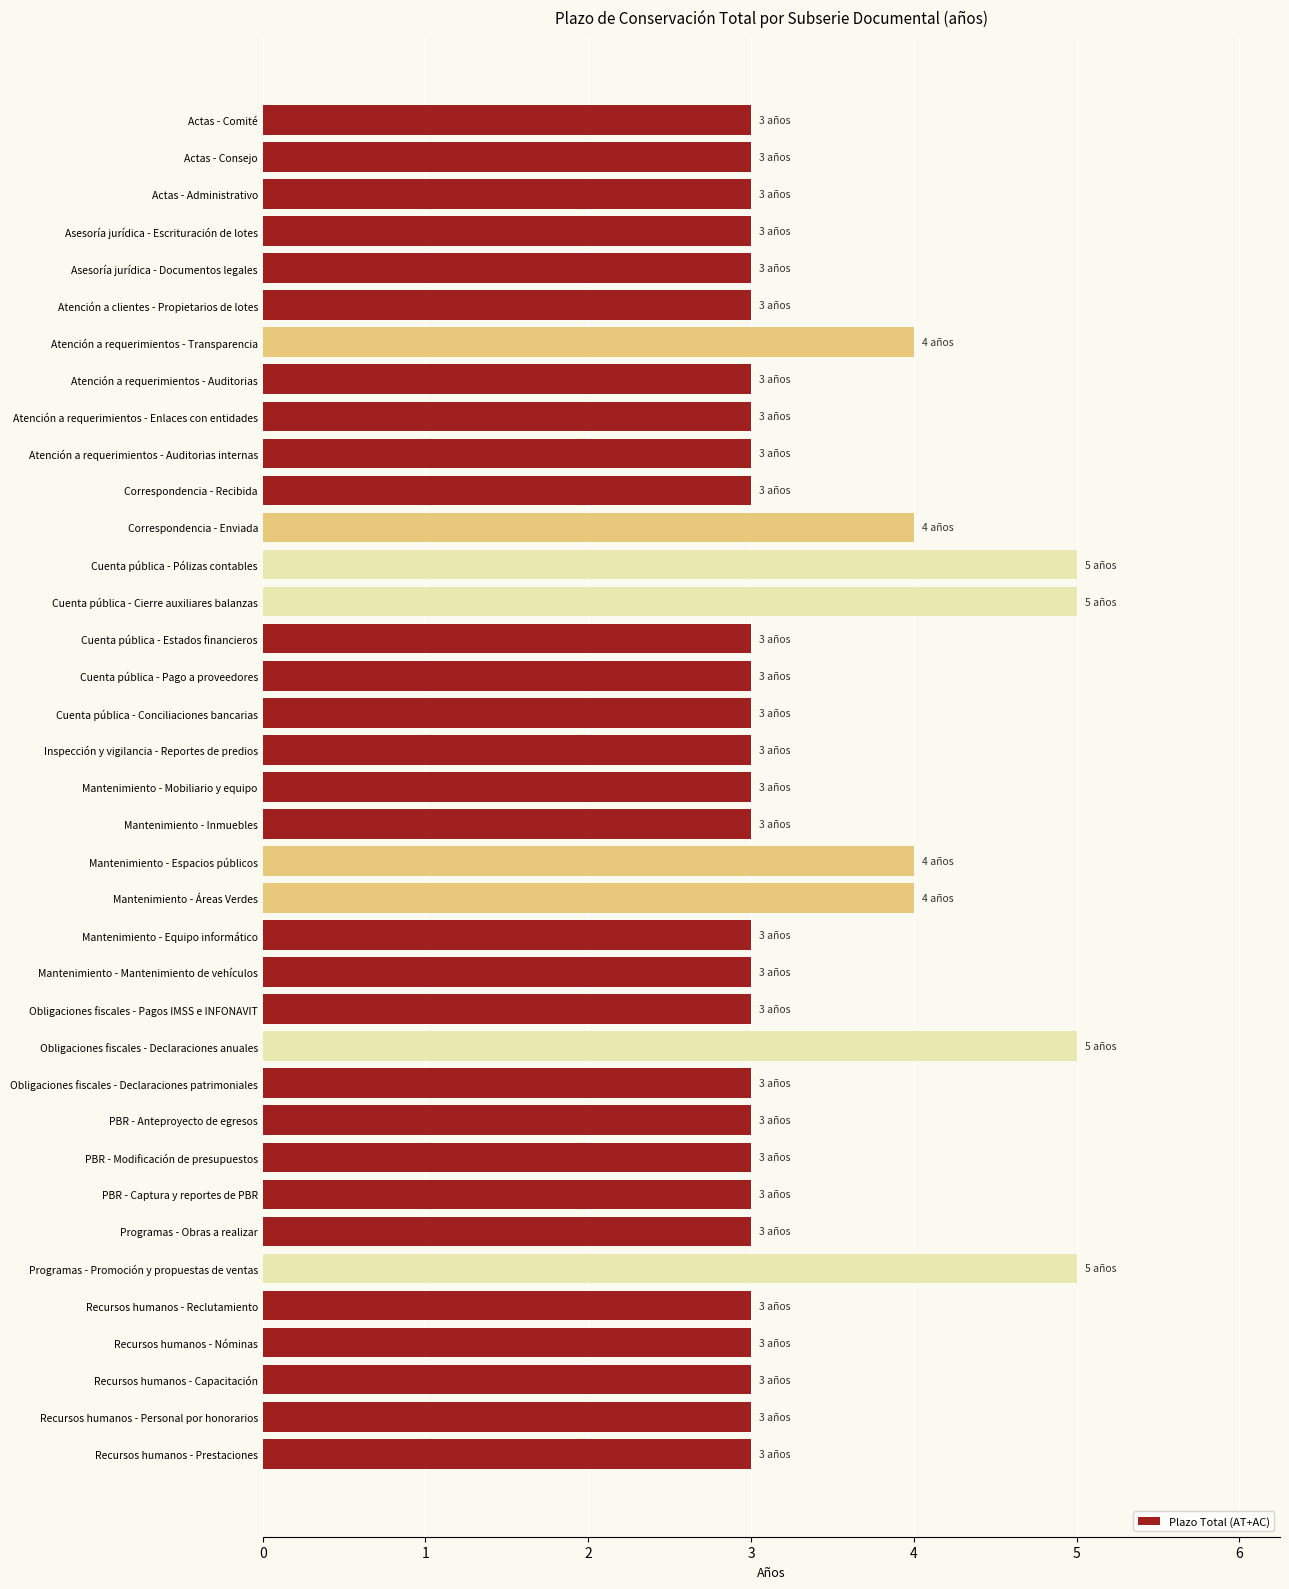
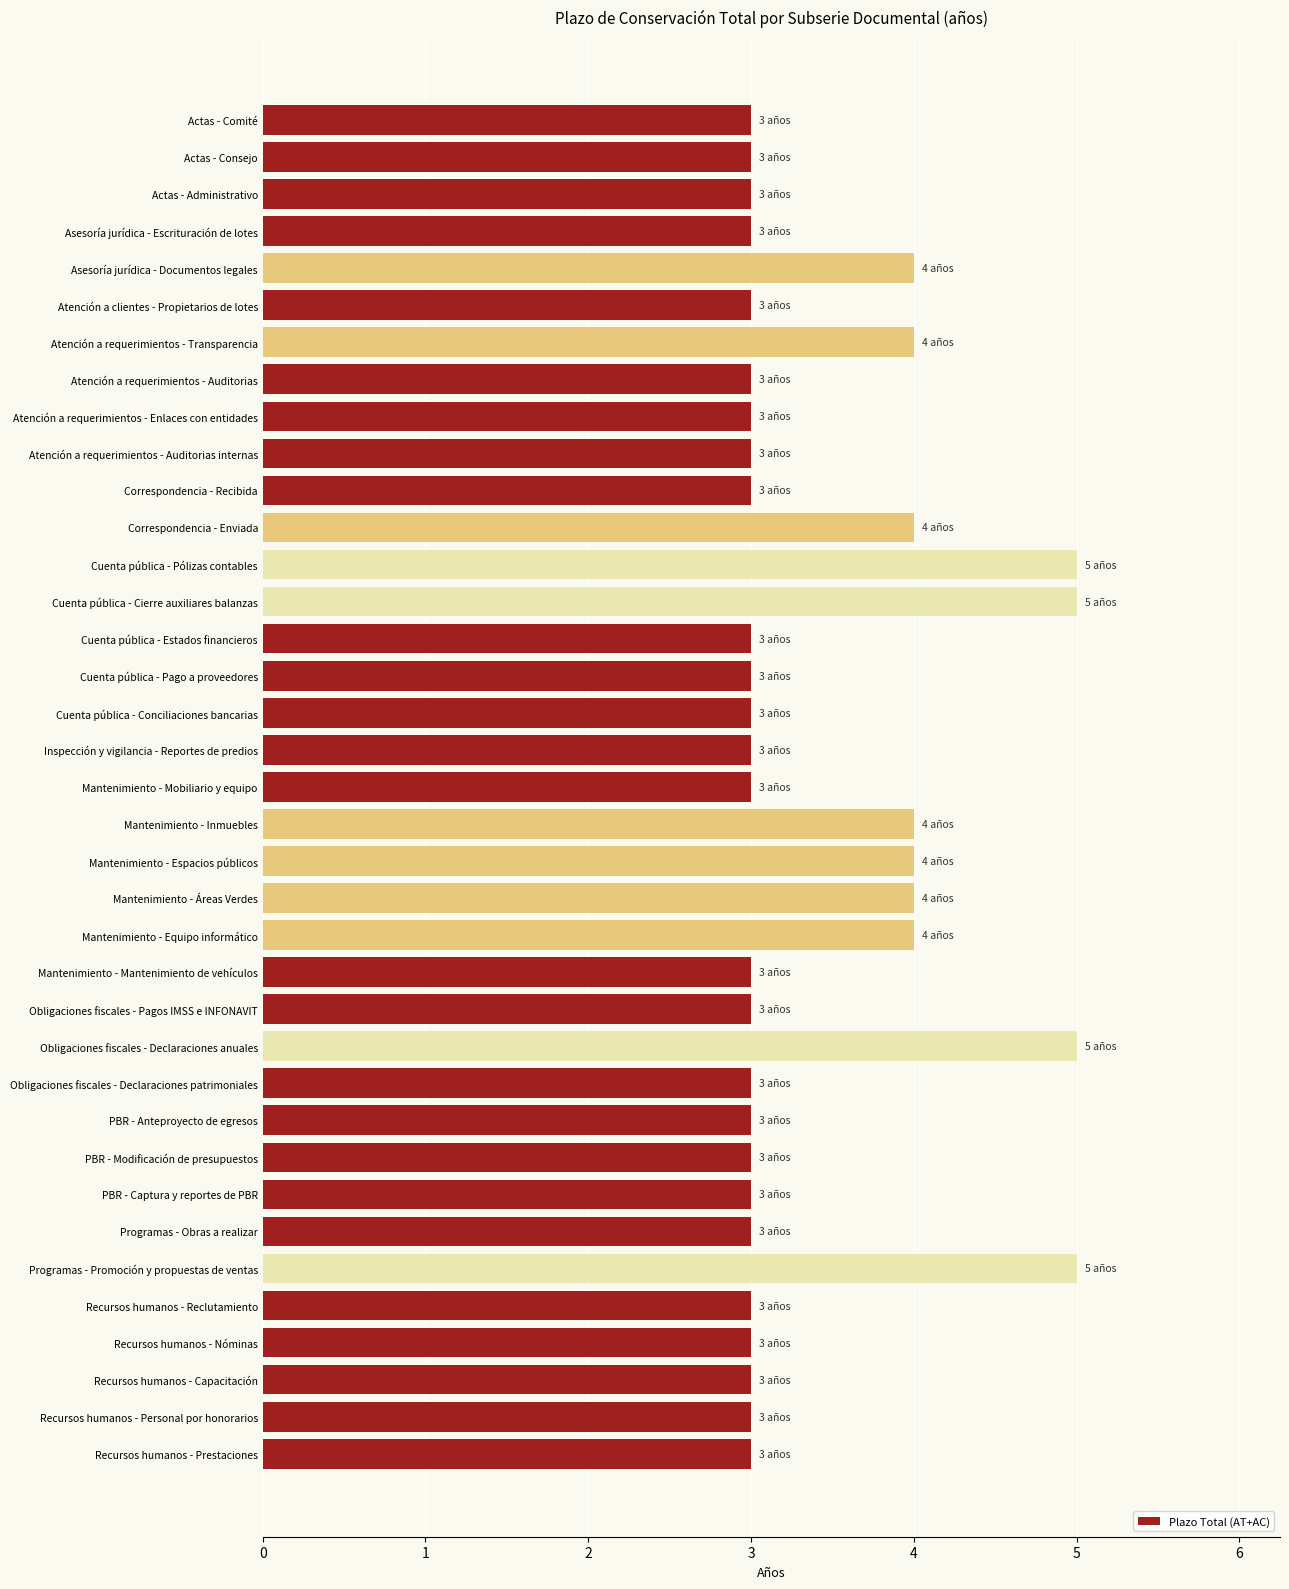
Asesoría jurídica - Documentos legales: 3 -> 4
Mantenimiento - Inmuebles: 3 -> 4
Mantenimiento - Equipo informático: 3 -> 4
